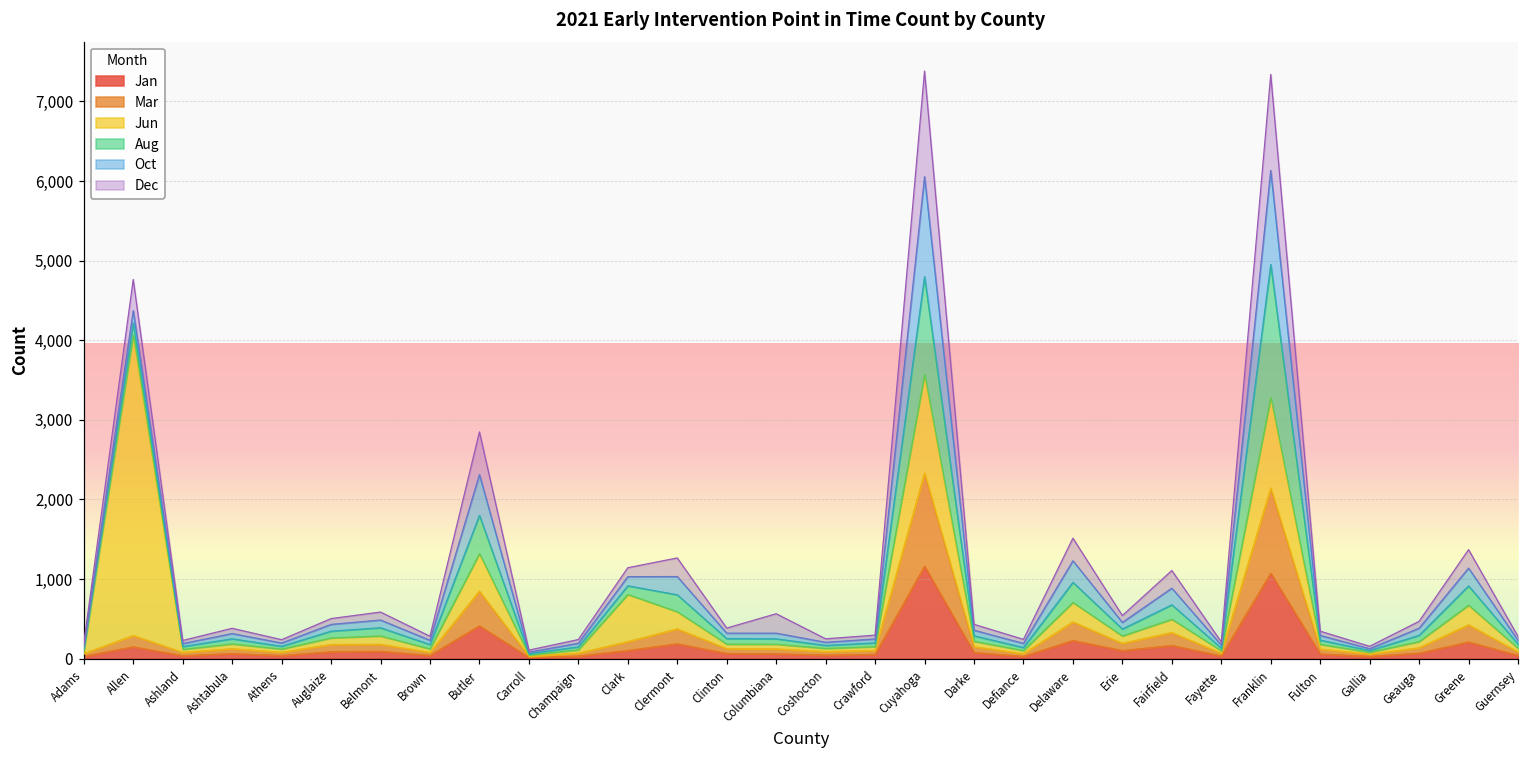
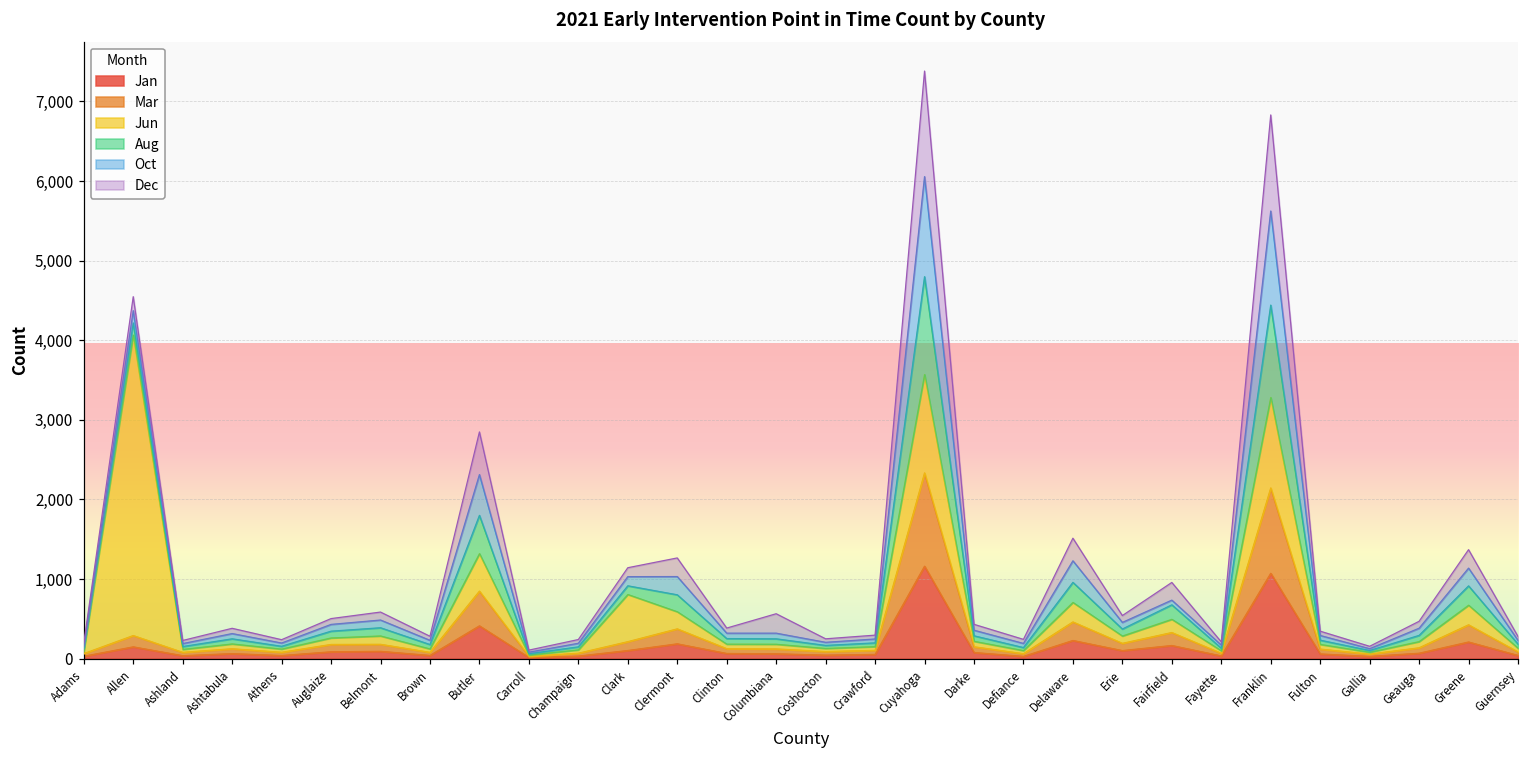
Dec, Allen: 400 -> 200
Oct, Fairfield: 200 -> 100
Aug, Franklin: 1,700 -> 1,200
